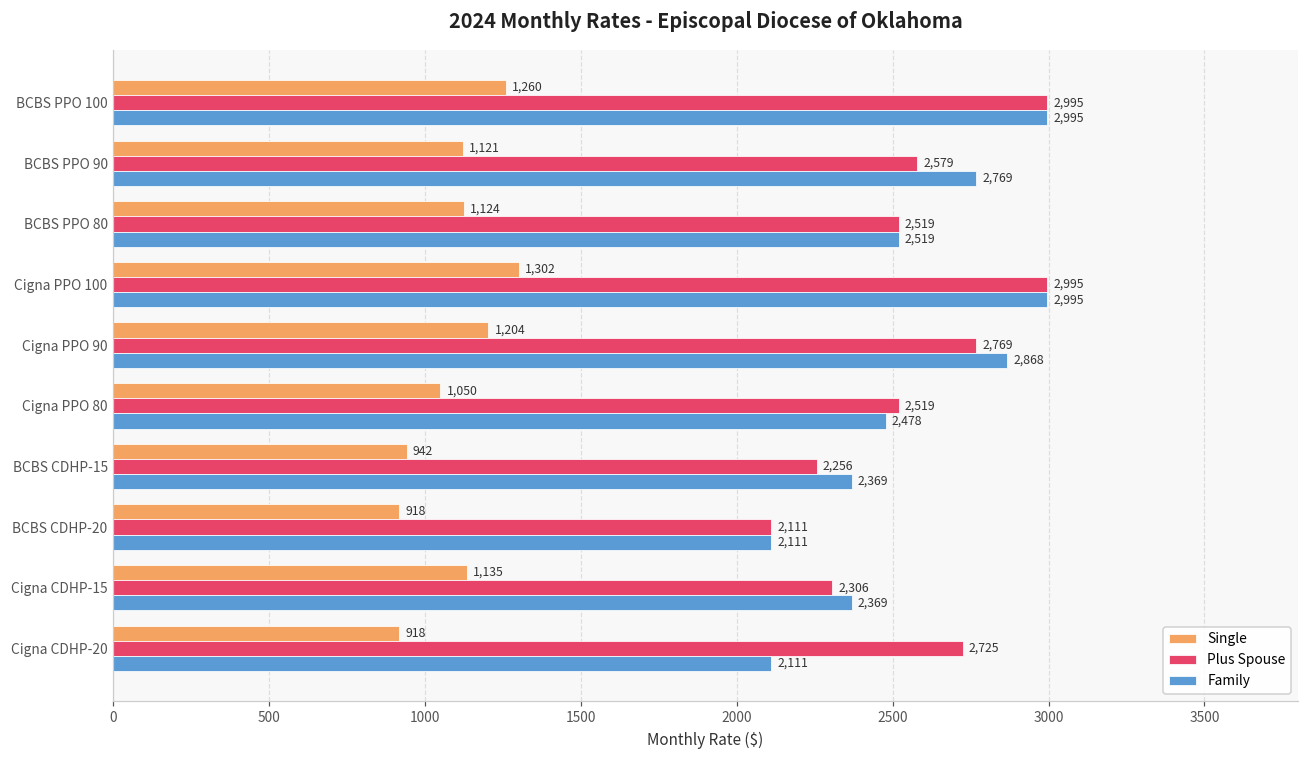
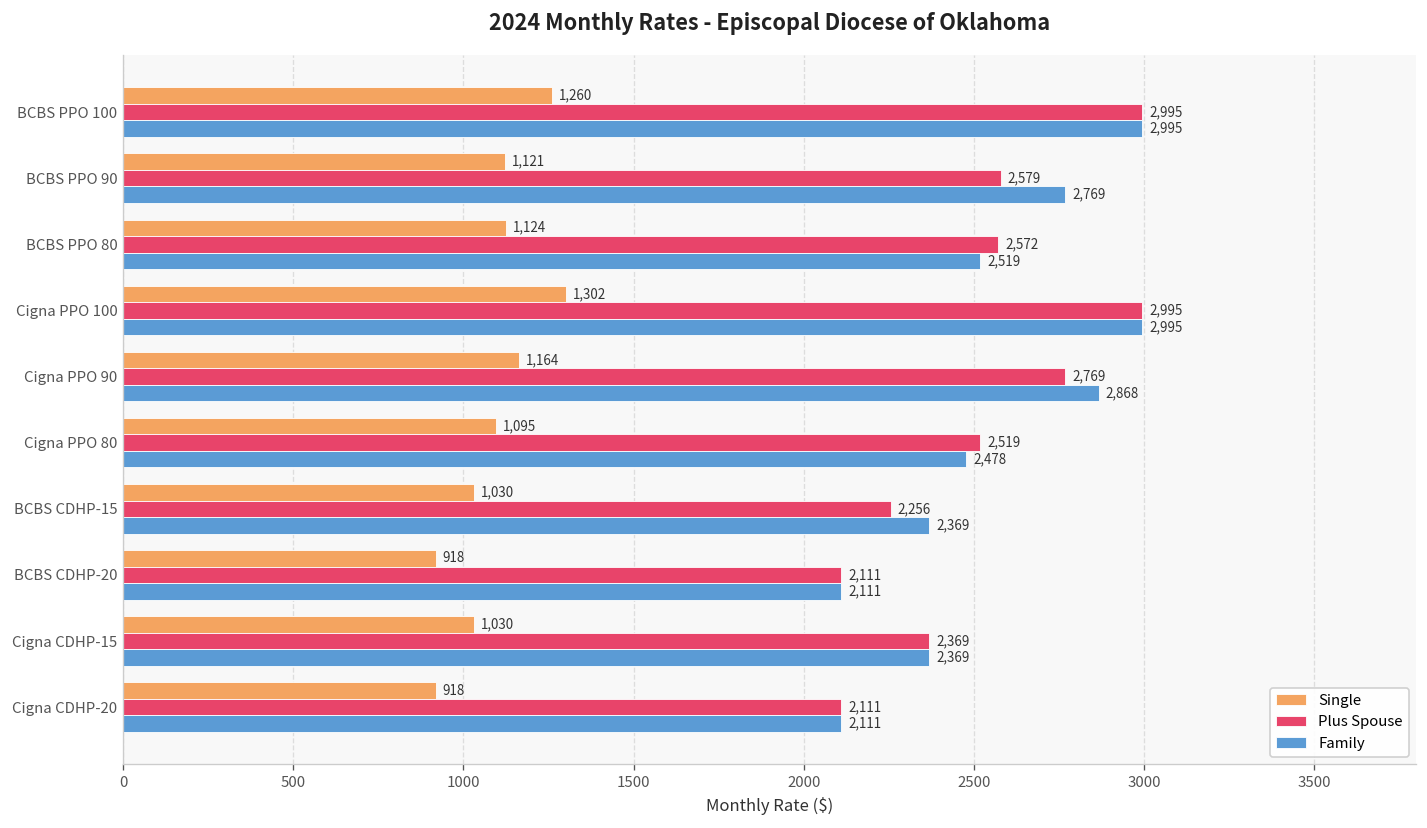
Plus Spouse, BCBS PPO 80: 2,519 -> 2,572
Single, Cigna PPO 90: 1,204 -> 1,164
Single, Cigna PPO 80: 1,050 -> 1,095
Single, BCBS CDHP-15: 942 -> 1,030
Single, Cigna CDHP-15: 1,135 -> 1,030
Plus Spouse, Cigna CDHP-15: 2,306 -> 2,369
Plus Spouse, Cigna CDHP-20: 2,725 -> 2,111
